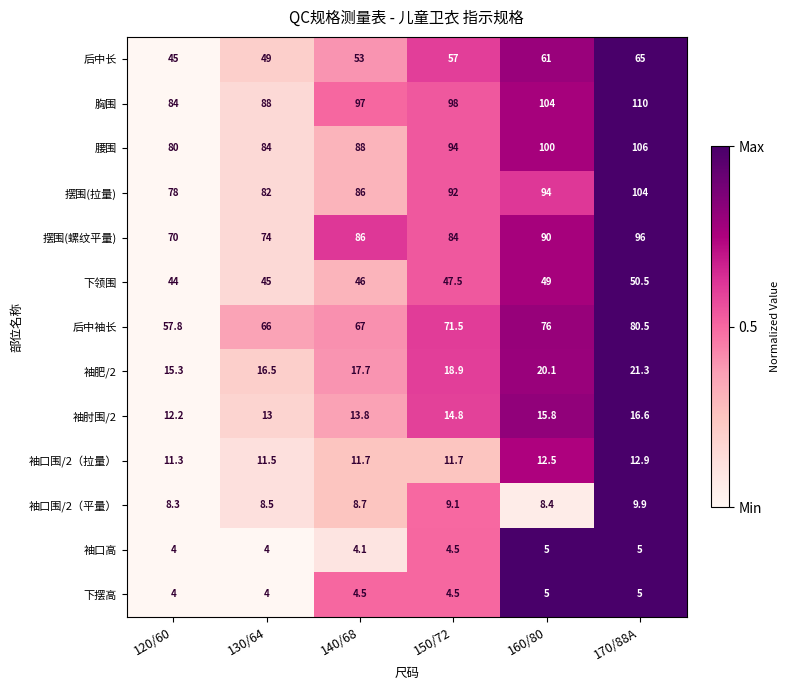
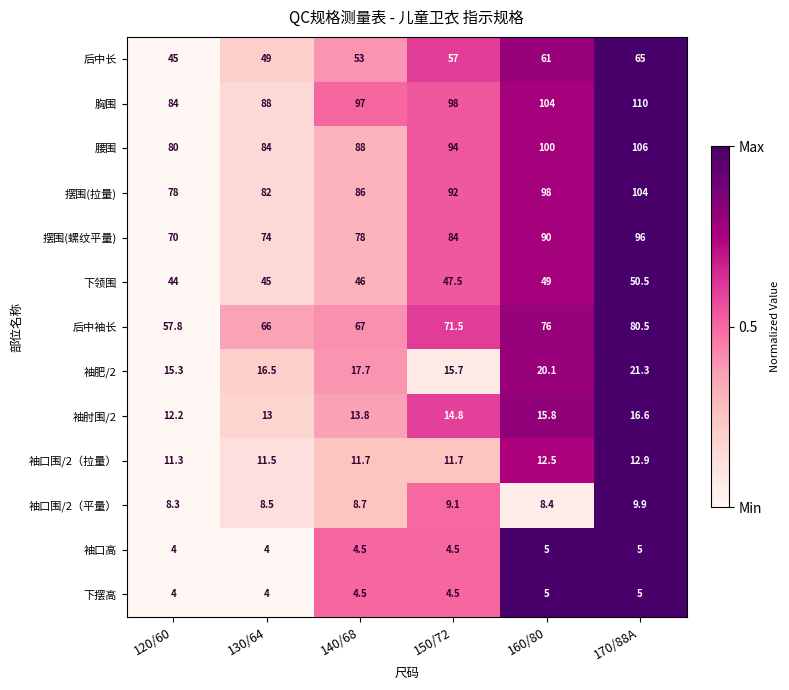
摆围(拉量), 160/80: 94 -> 98
摆围(螺纹平量), 140/68: 86 -> 78
袖肥/2, 150/72: 18.9 -> 15.7
袖口高, 140/68: 4.1 -> 4.5
